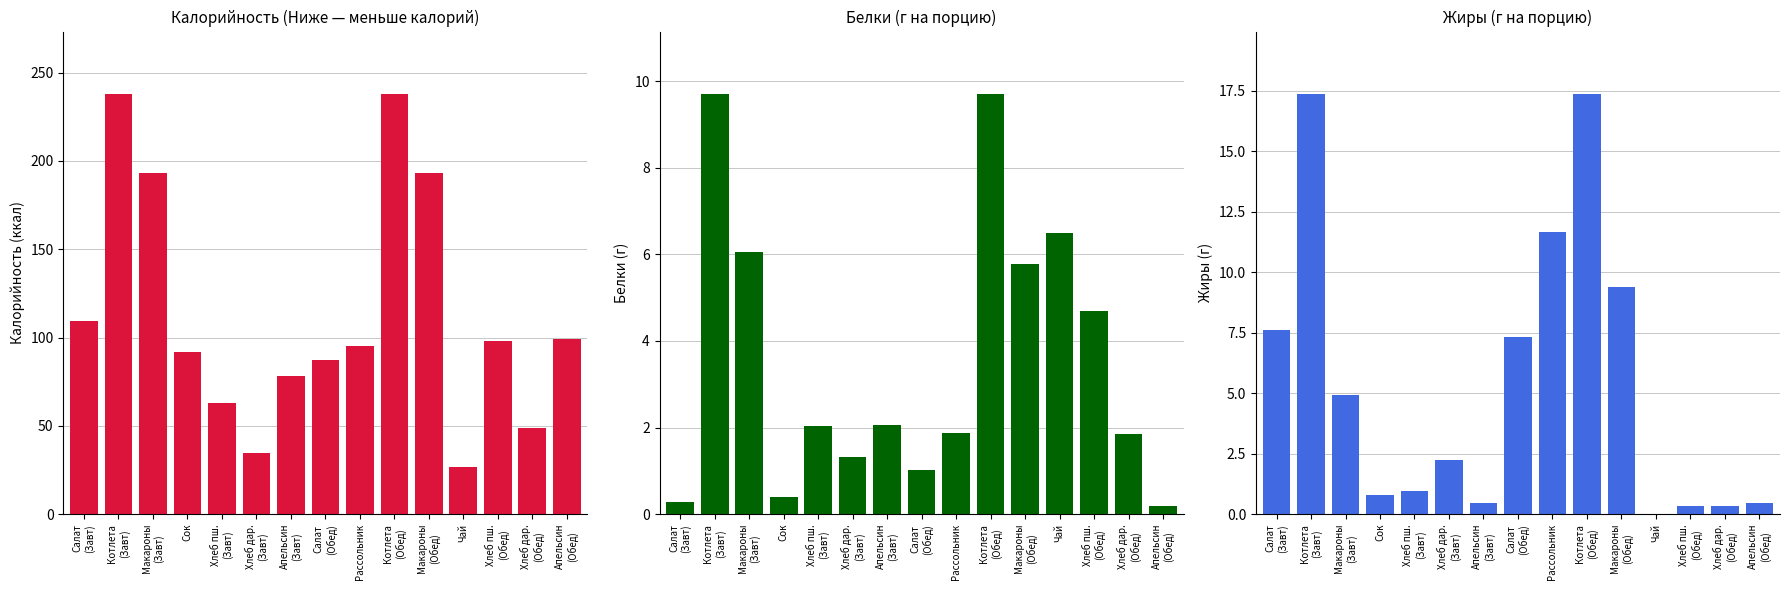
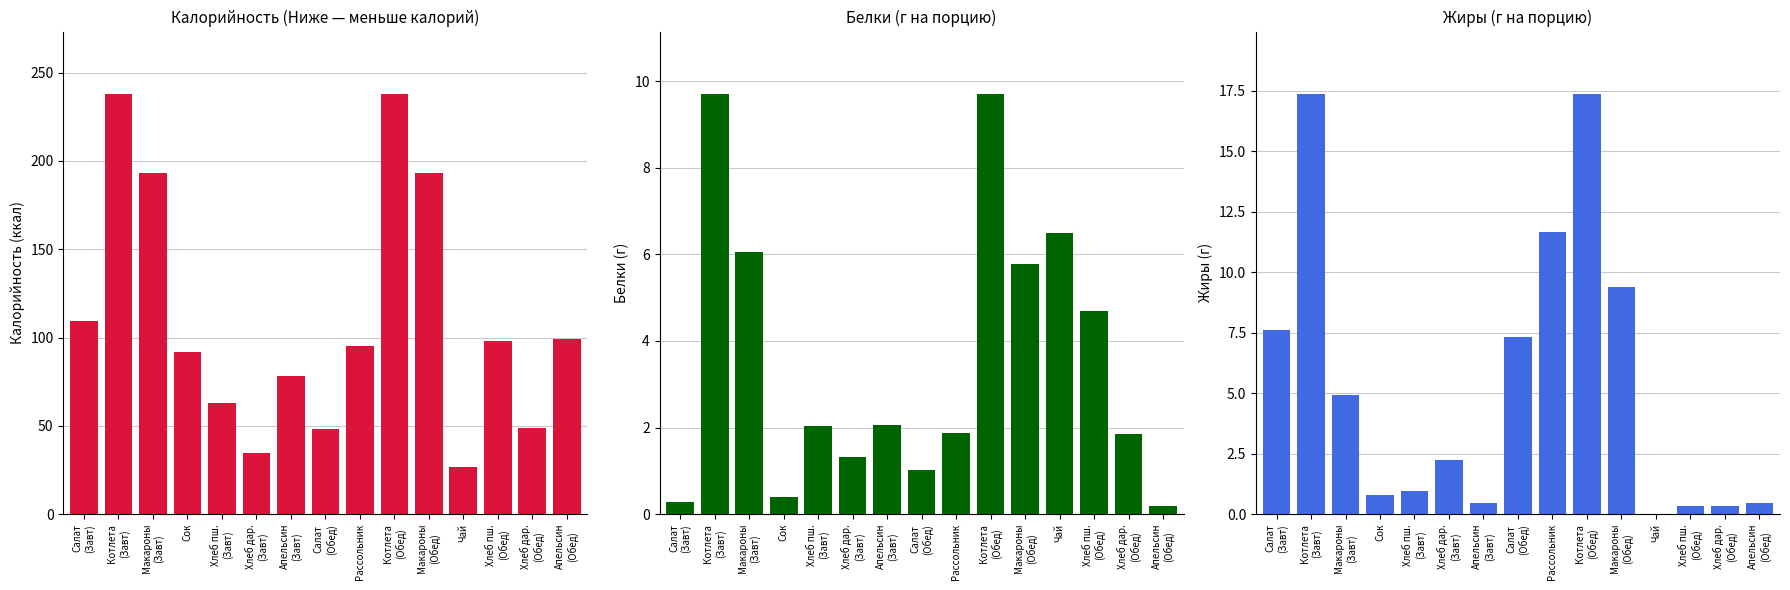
Калорийность (Ниже — меньше калорий), Салат (Обед): 88 -> 48
